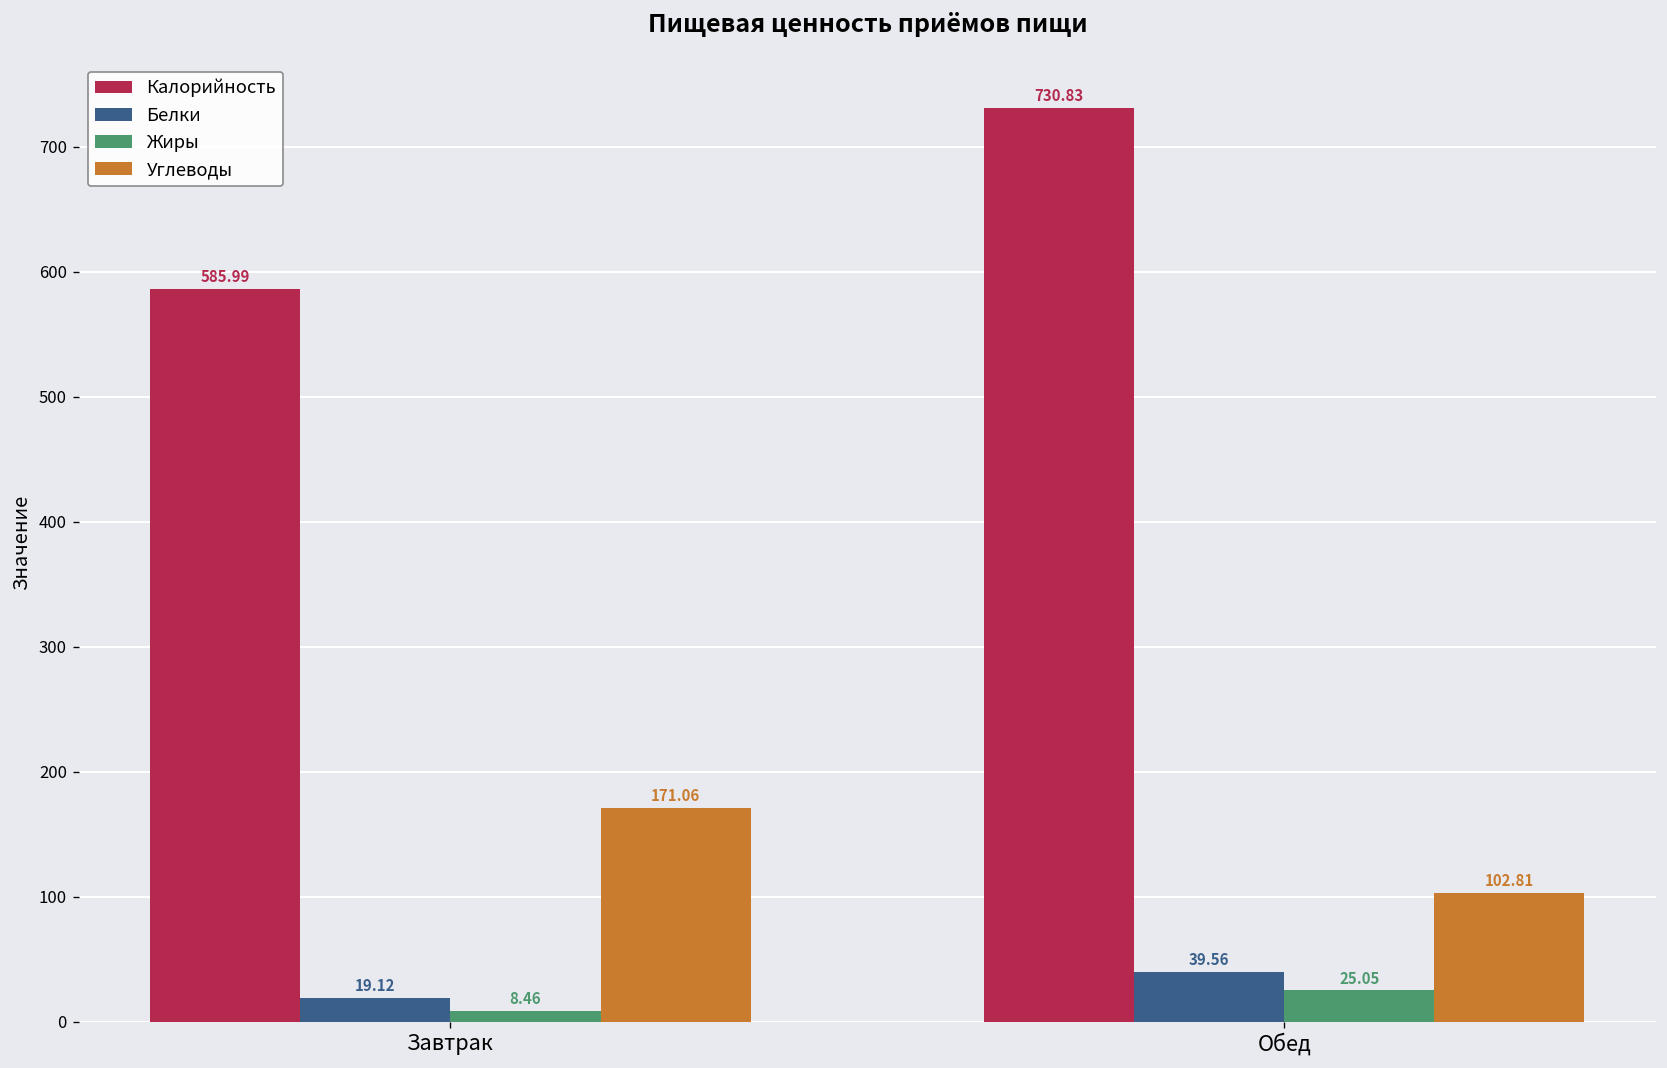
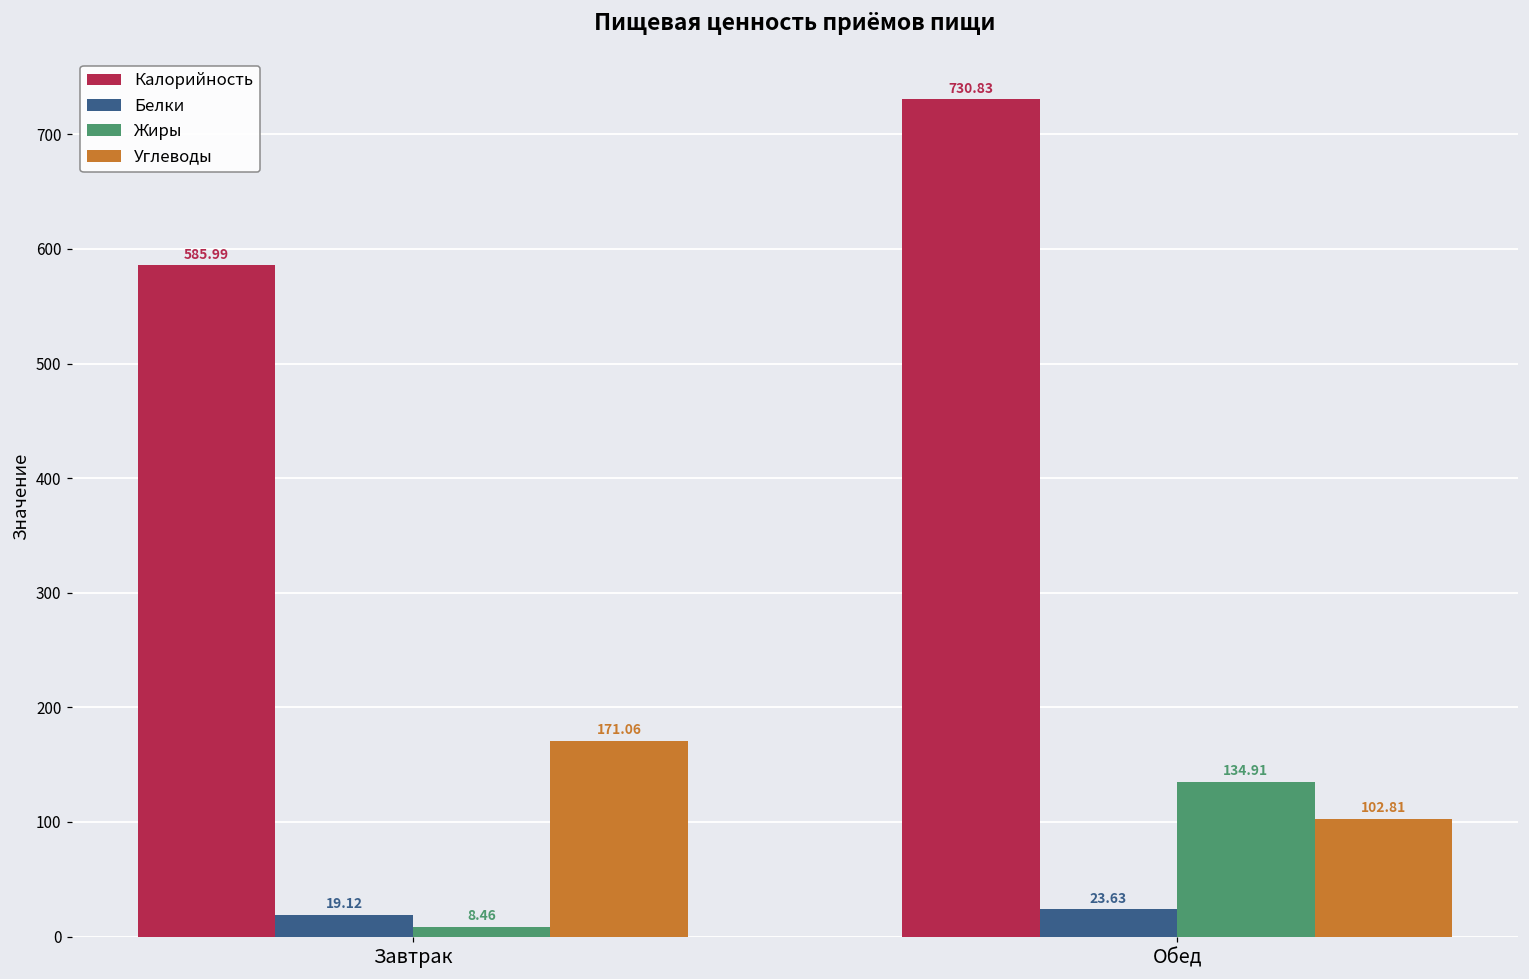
Белки, Обед: 39.56 -> 23.63
Жиры, Обед: 25.05 -> 134.91
